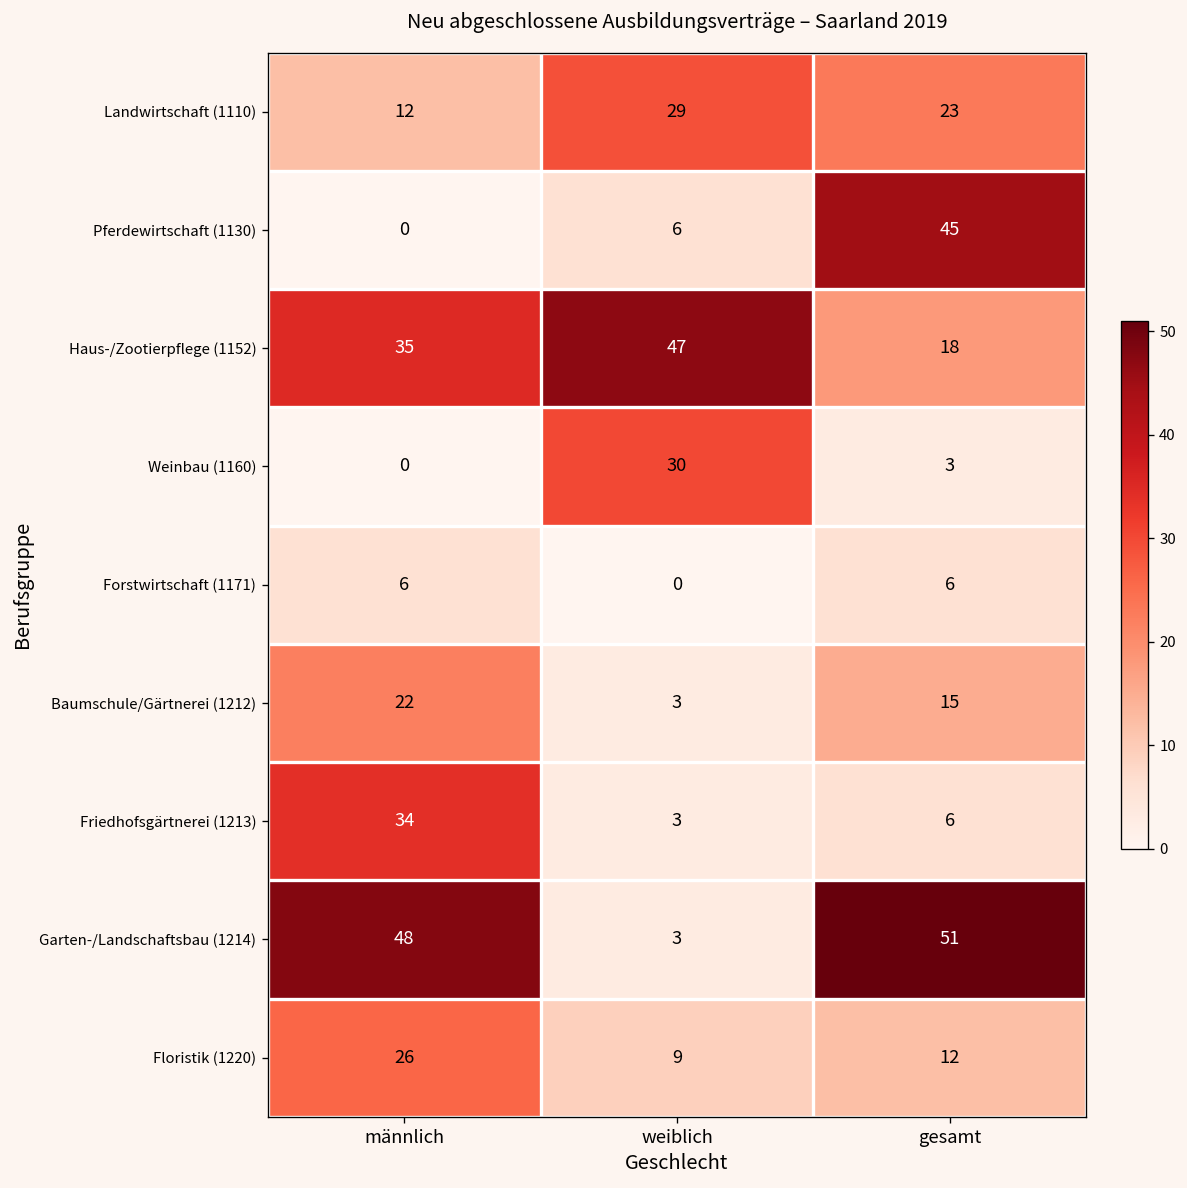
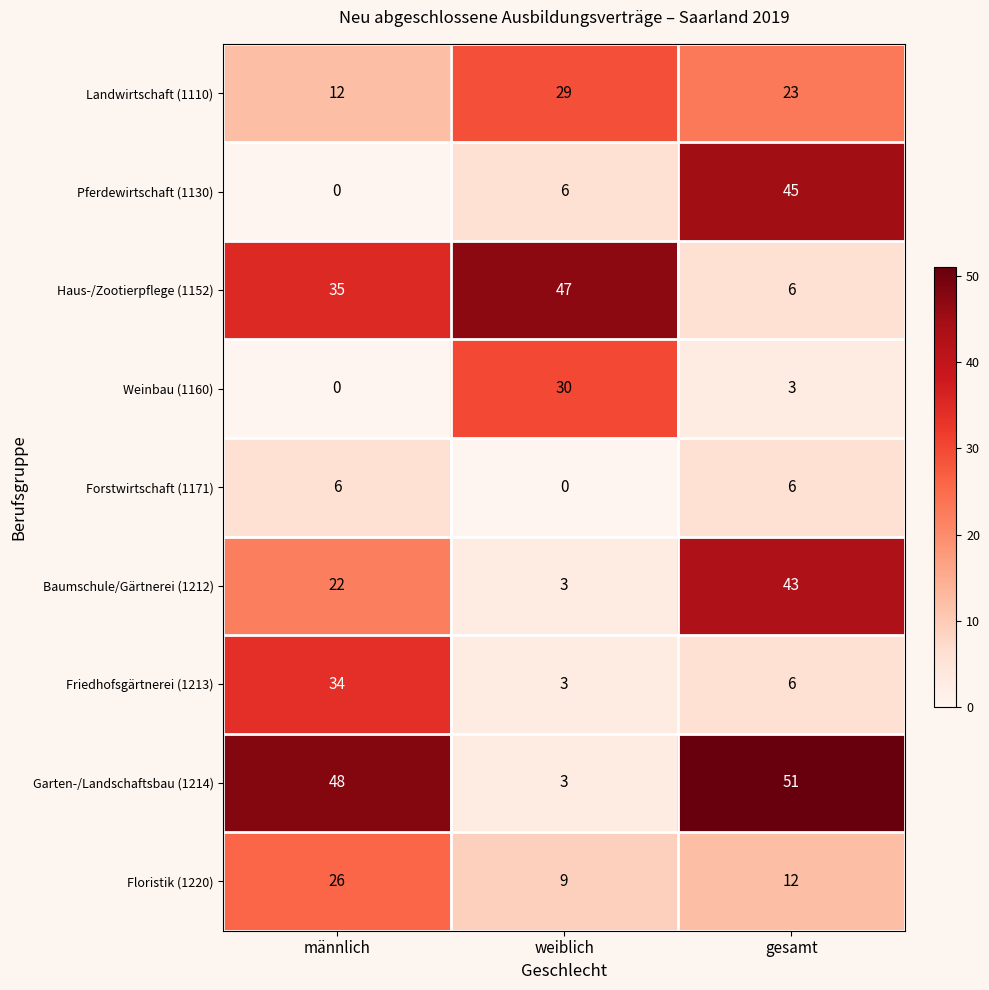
Haus-/Zootierpflege (1152), gesamt: 18 -> 6
Baumschule/Gärtnerei (1212), gesamt: 15 -> 43
